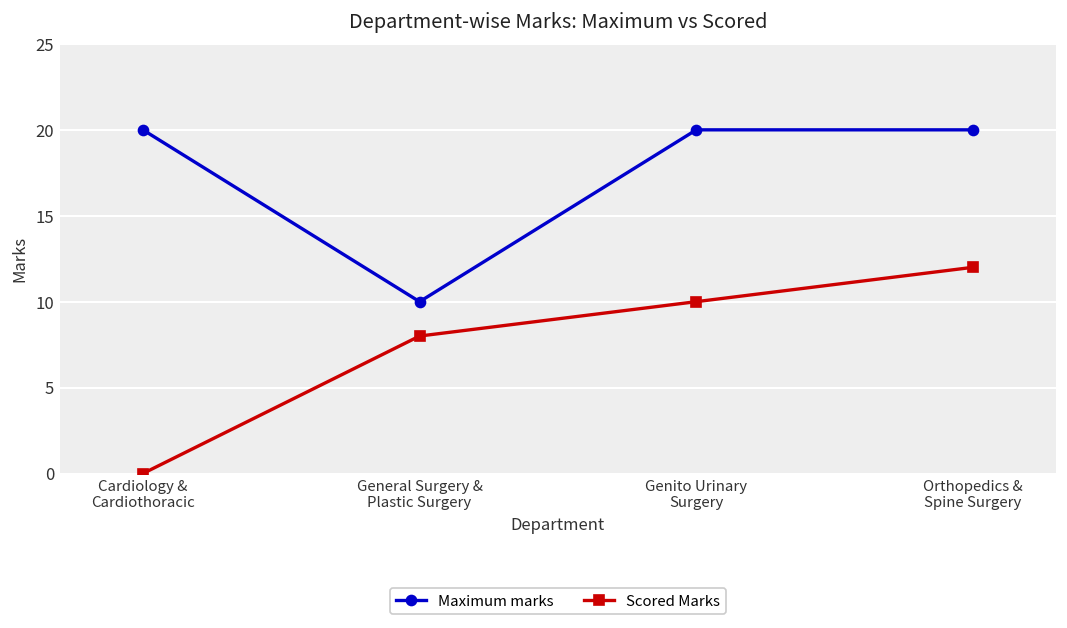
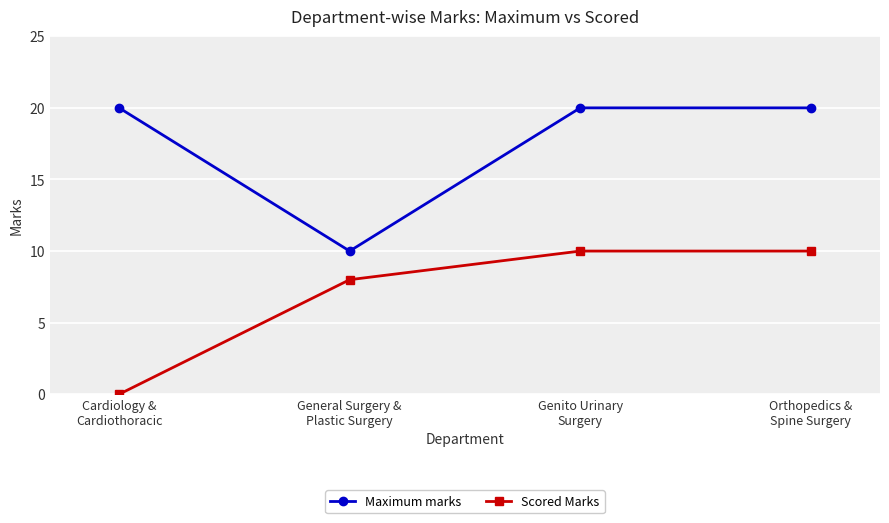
Scored Marks, Orthopedics & Spine Surgery: 12 -> 10
